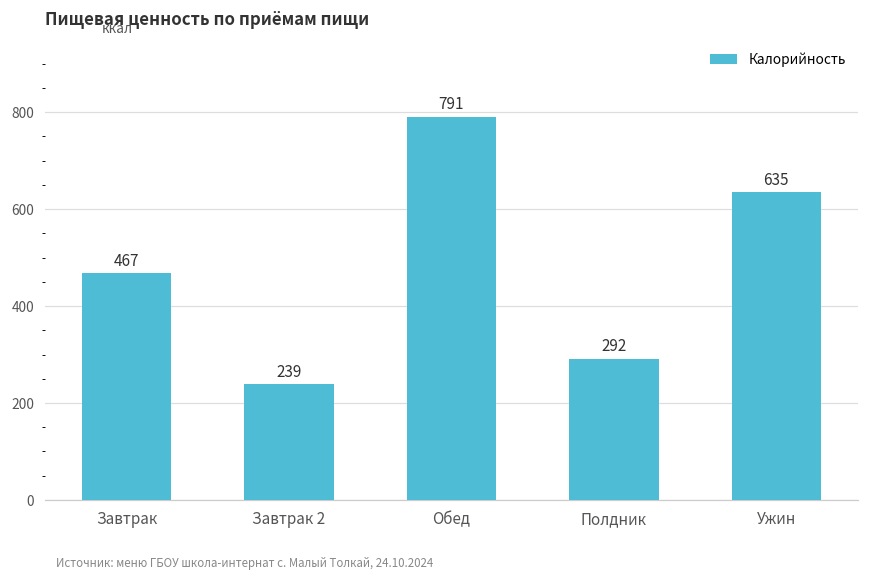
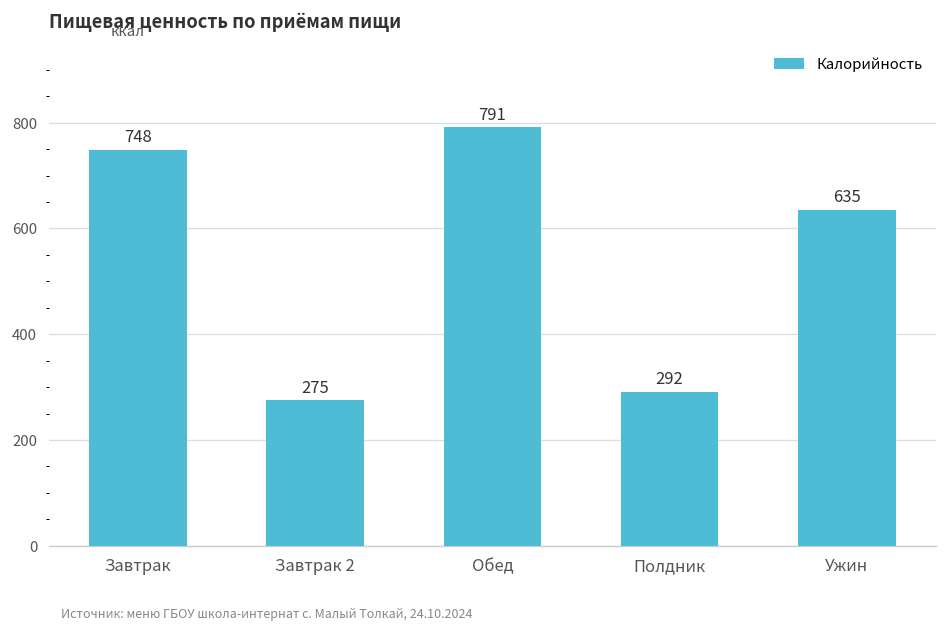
Завтрак: 467 -> 748
Завтрак 2: 239 -> 275
